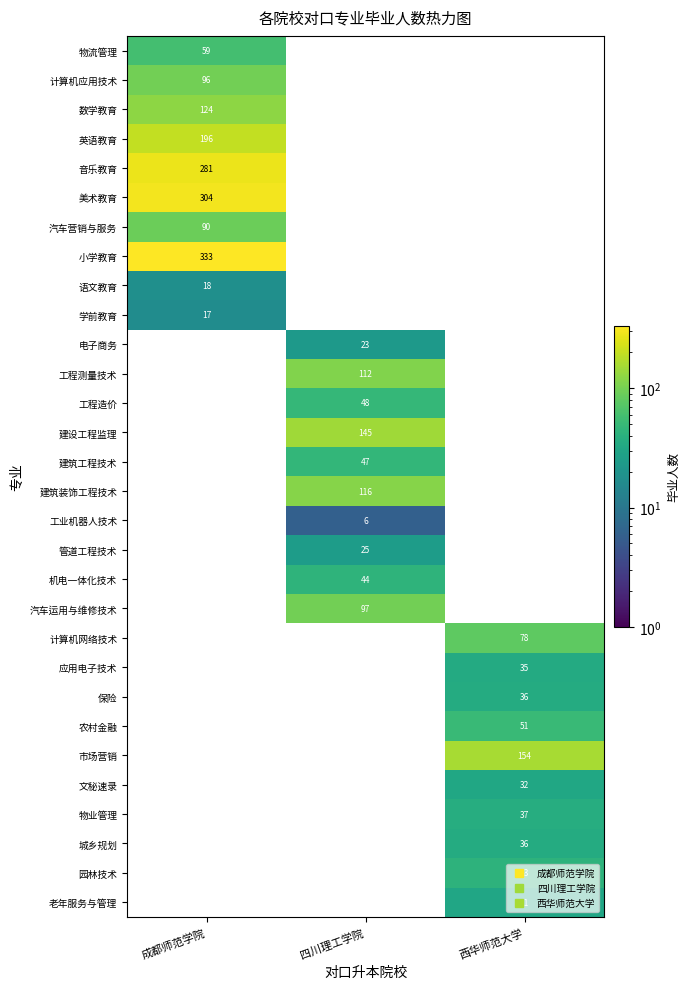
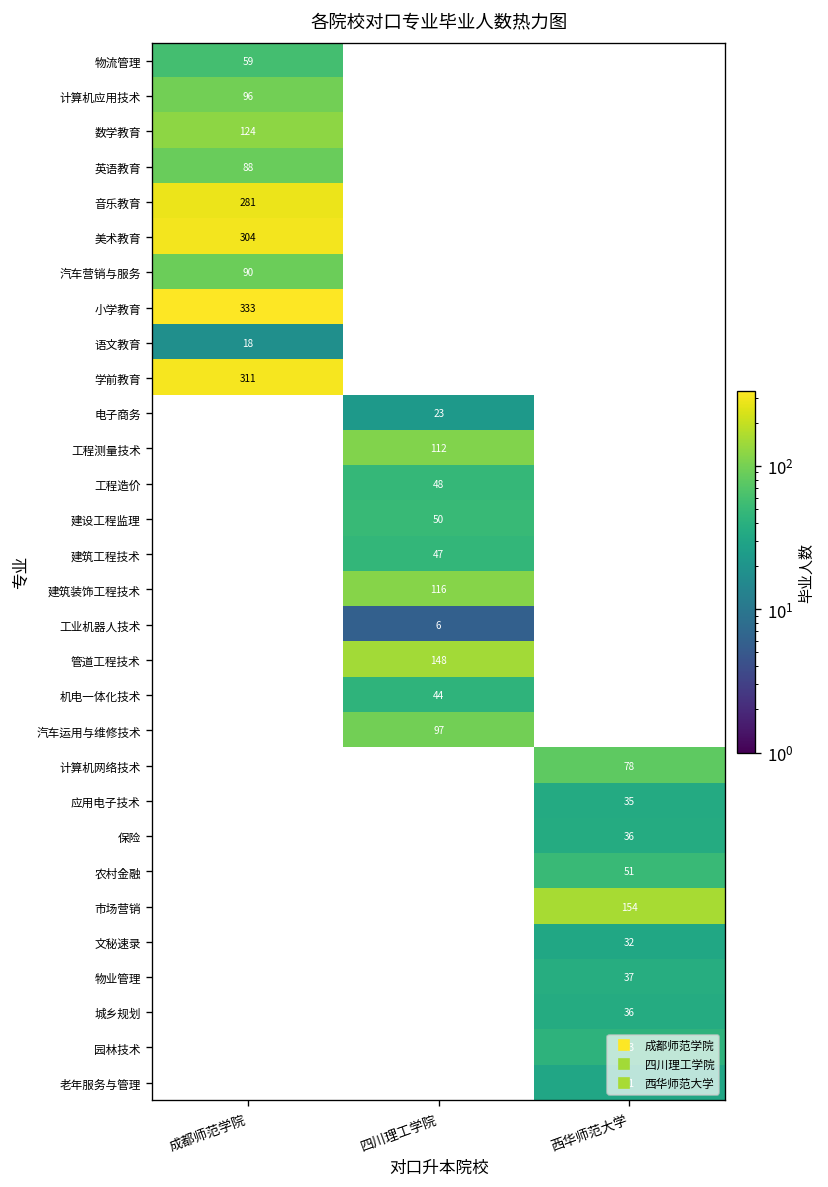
英语教育, 成都师范学院: 196 -> 88
学前教育, 成都师范学院: 17 -> 311
建设工程监理, 四川理工学院: 145 -> 50
管道工程技术, 四川理工学院: 25 -> 148
